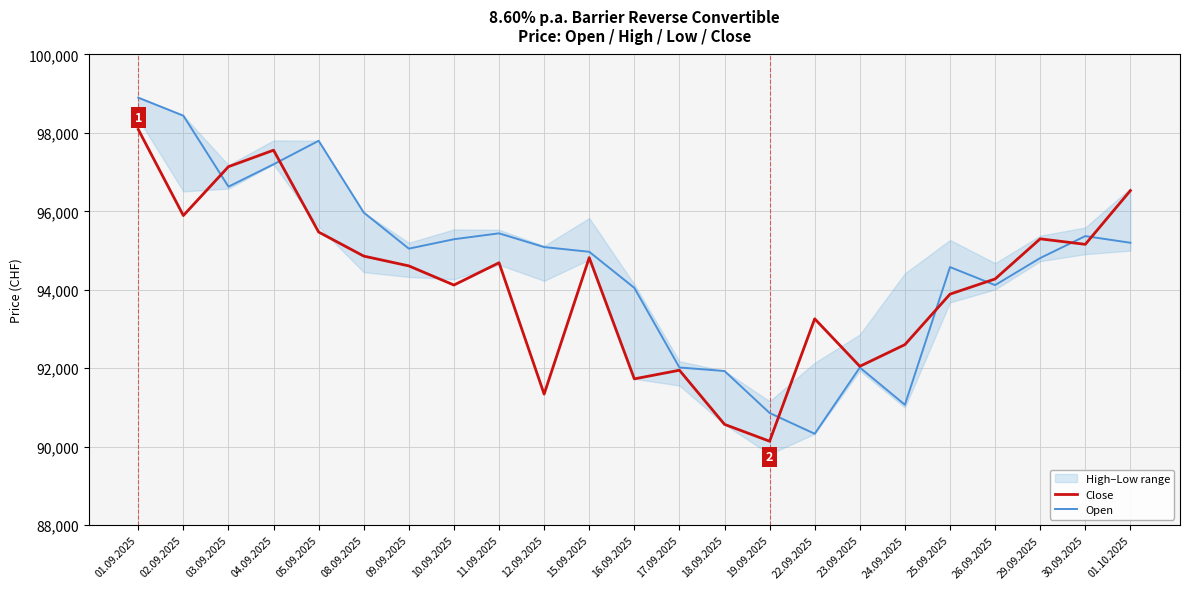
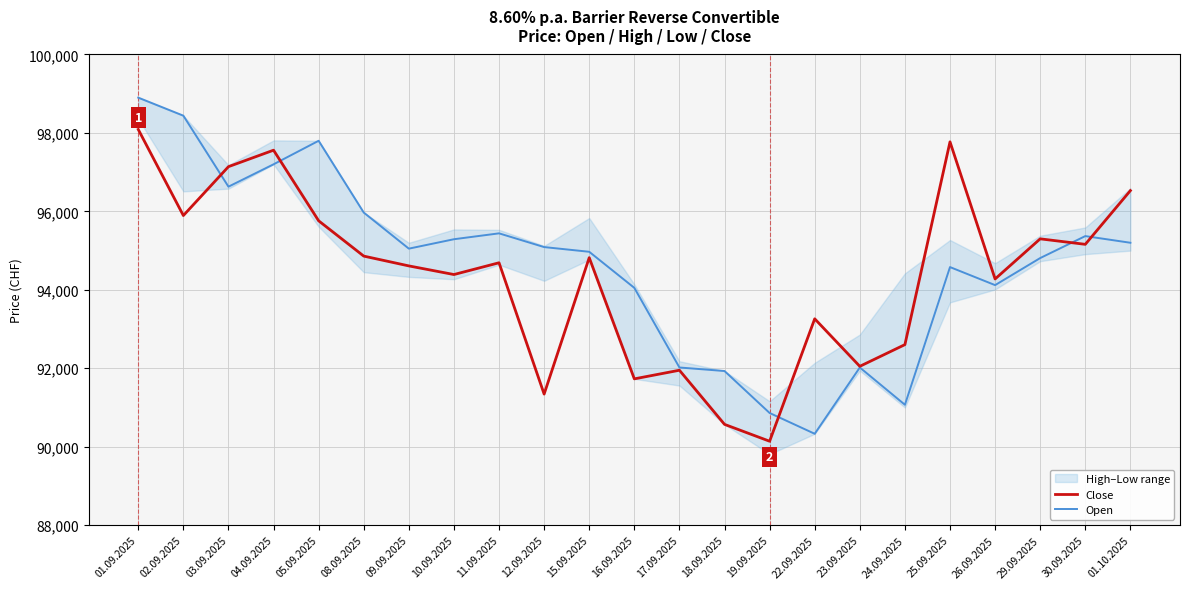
Close, 05.09.2025: 95,500 -> 95,800
Close, 10.09.2025: 94,100 -> 94,400
Close, 25.09.2025: 93,900 -> 97,800
